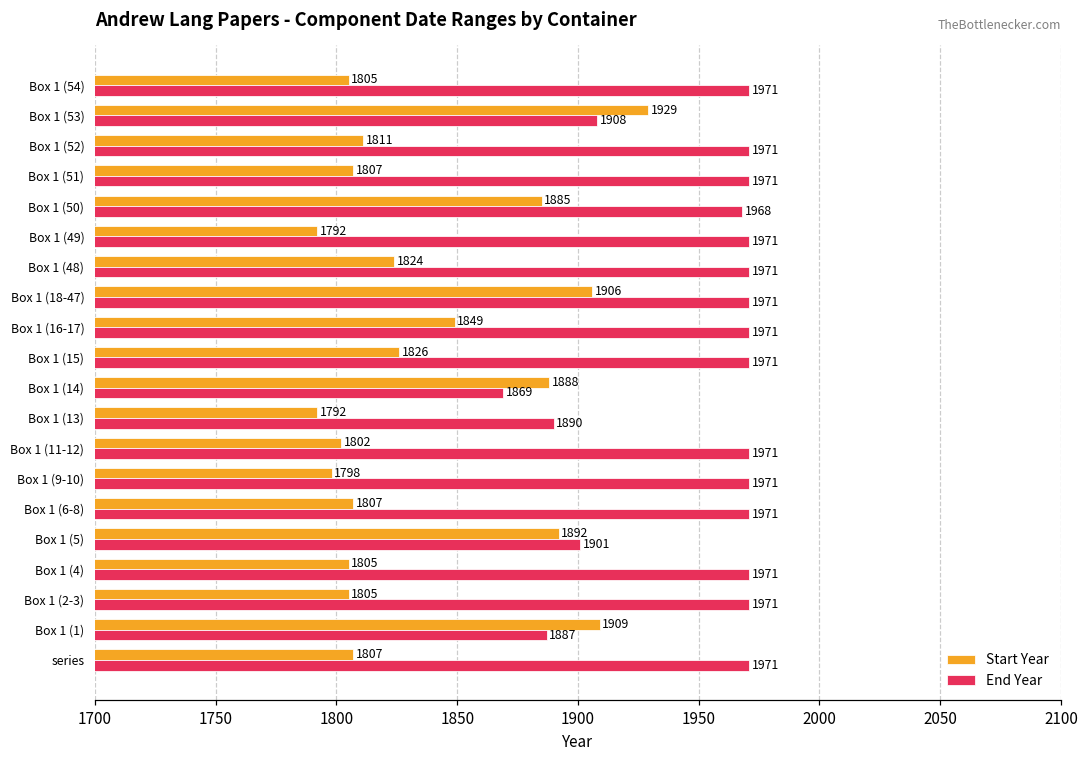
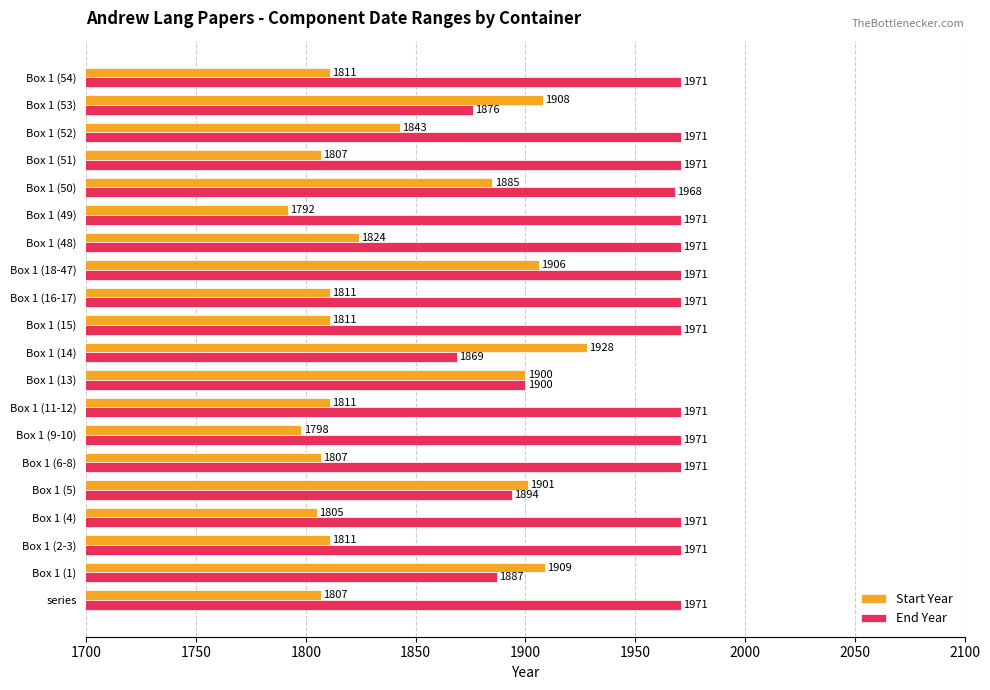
Start Year, Box 1 (54): 1805 -> 1811
Start Year, Box 1 (53): 1929 -> 1908
End Year, Box 1 (53): 1908 -> 1876
Start Year, Box 1 (52): 1811 -> 1843
Start Year, Box 1 (16-17): 1849 -> 1811
Start Year, Box 1 (15): 1826 -> 1811
Start Year, Box 1 (14): 1888 -> 1928
Start Year, Box 1 (13): 1792 -> 1900
End Year, Box 1 (13): 1890 -> 1900
Start Year, Box 1 (11-12): 1802 -> 1811
Start Year, Box 1 (5): 1892 -> 1901
End Year, Box 1 (5): 1901 -> 1894
Start Year, Box 1 (2-3): 1805 -> 1811
